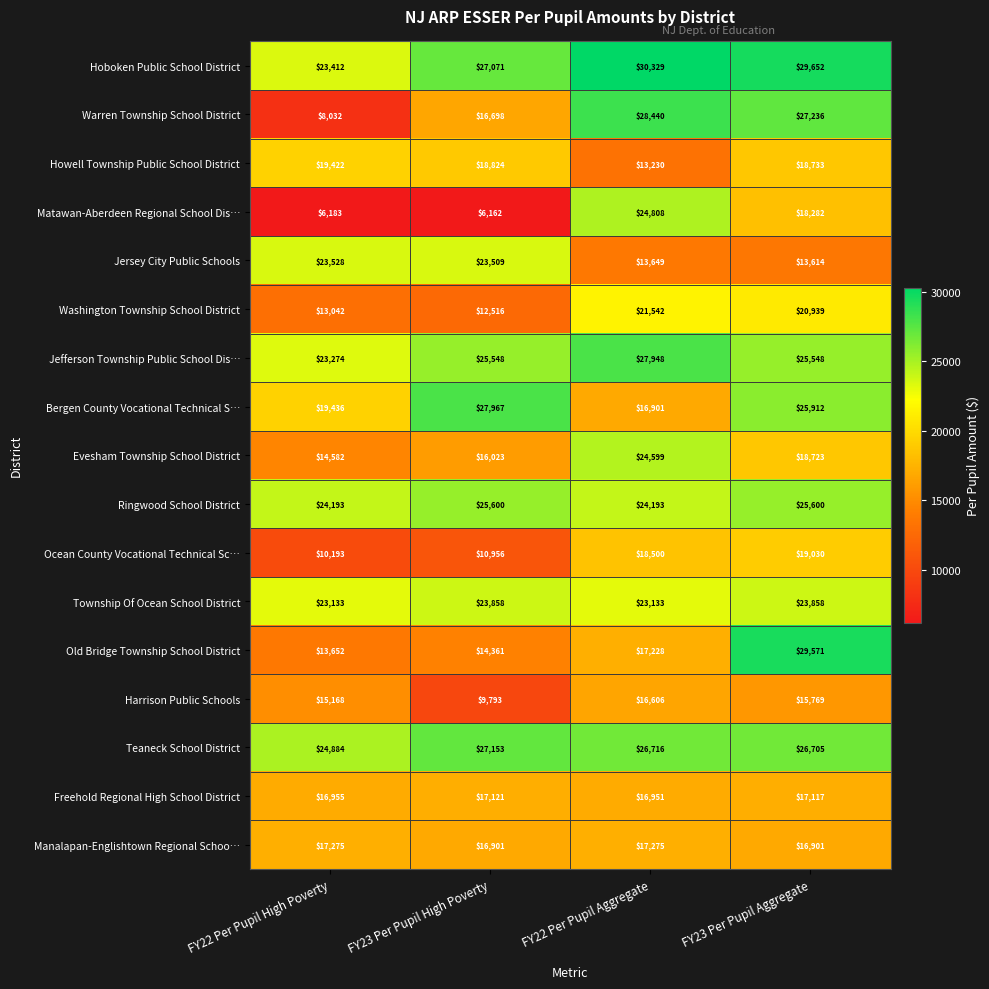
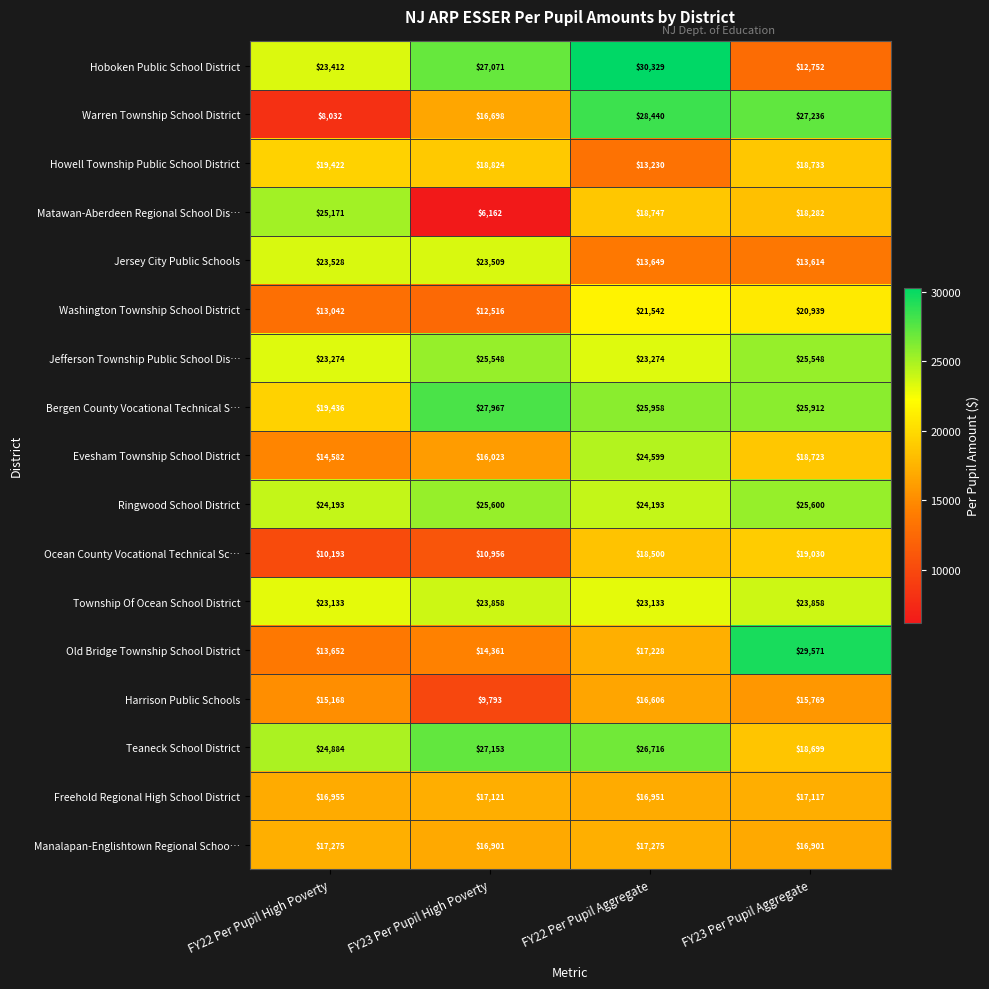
Hoboken Public School District, FY23 Per Pupil Aggregate: $29,652 -> $12,752
Matawan-Aberdeen Regional School Dis…, FY22 Per Pupil High Poverty: $6,183 -> $25,171
Matawan-Aberdeen Regional School Dis…, FY22 Per Pupil Aggregate: $24,808 -> $18,747
Jefferson Township Public School Dis…, FY22 Per Pupil Aggregate: $27,948 -> $23,274
Bergen County Vocational Technical S…, FY22 Per Pupil Aggregate: $16,901 -> $25,958
Teaneck School District, FY23 Per Pupil Aggregate: $26,705 -> $18,699
